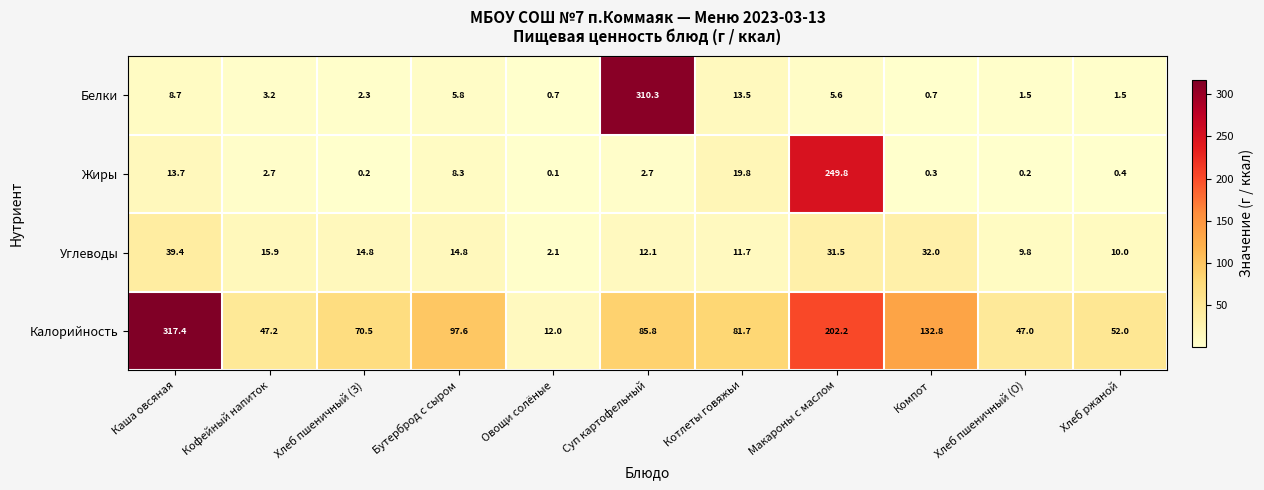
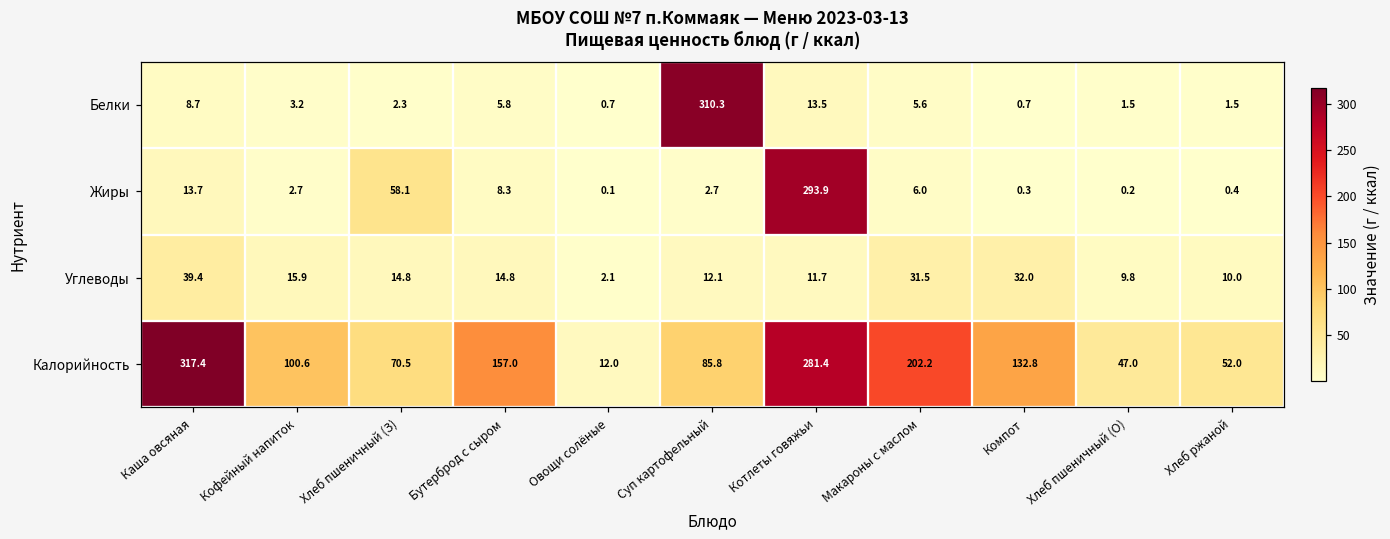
Жиры, Хлеб пшеничный (З): 0.2 -> 58.1
Жиры, Котлеты говяжьи: 19.8 -> 293.9
Жиры, Макароны с маслом: 249.8 -> 6.0
Калорийность, Кофейный напиток: 47.2 -> 100.6
Калорийность, Бутерброд с сыром: 97.6 -> 157.0
Калорийность, Котлеты говяжьи: 81.7 -> 281.4
